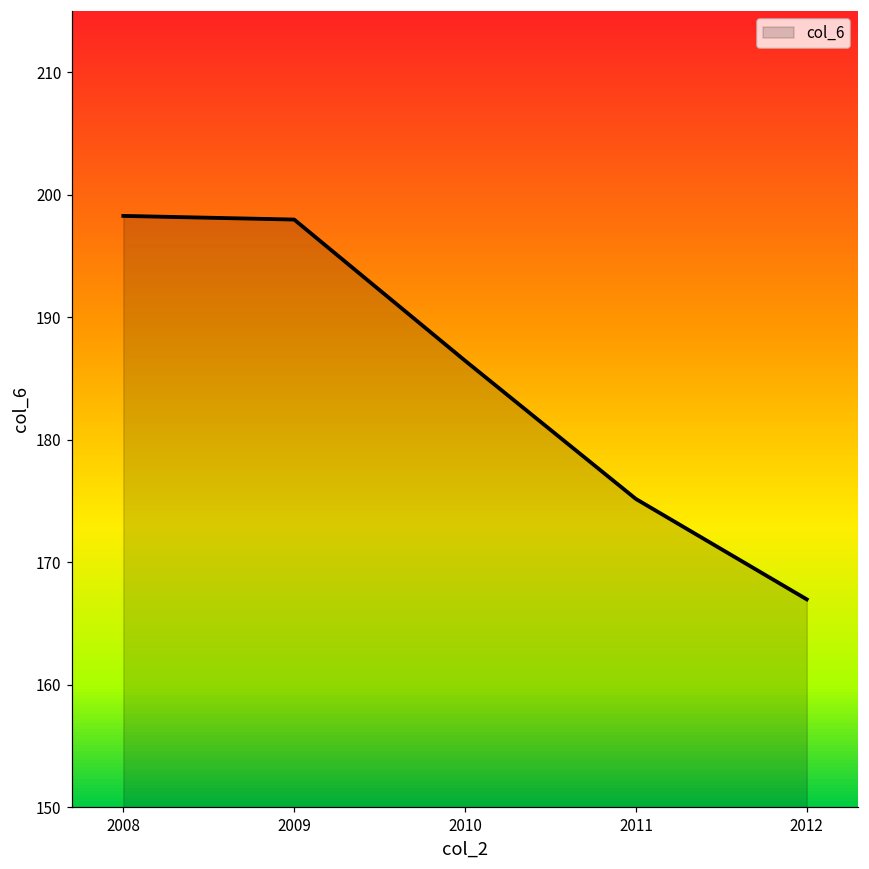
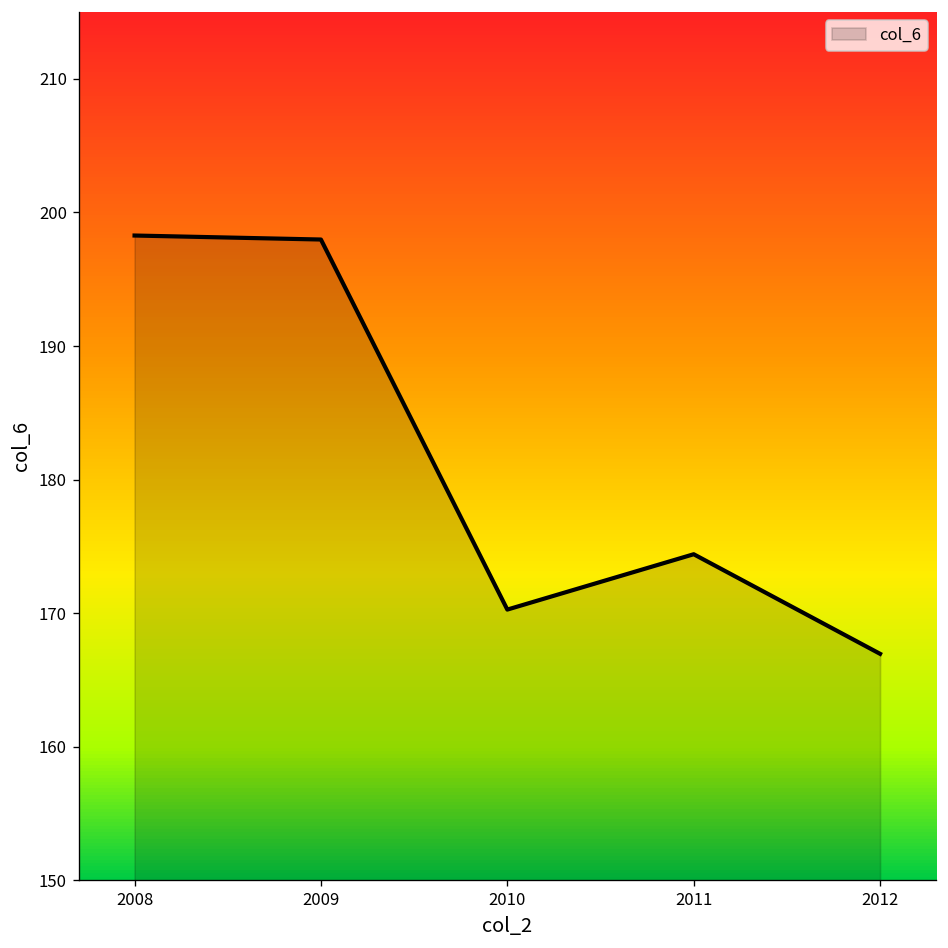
2010: 186.4 -> 170.3
2011: 175.2 -> 174.4
